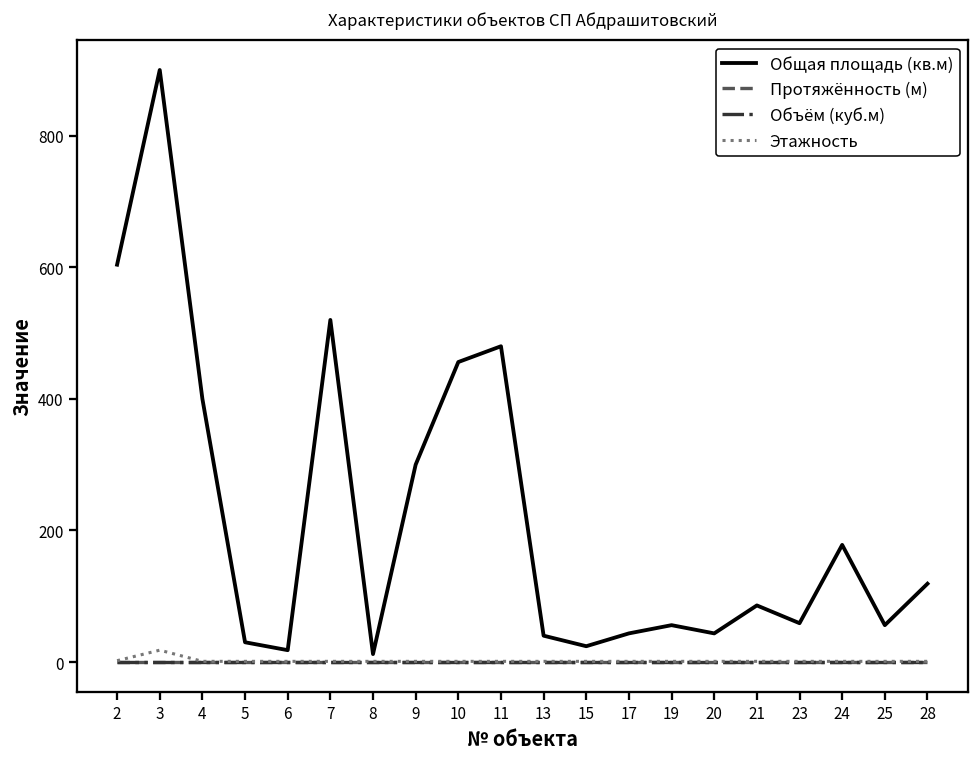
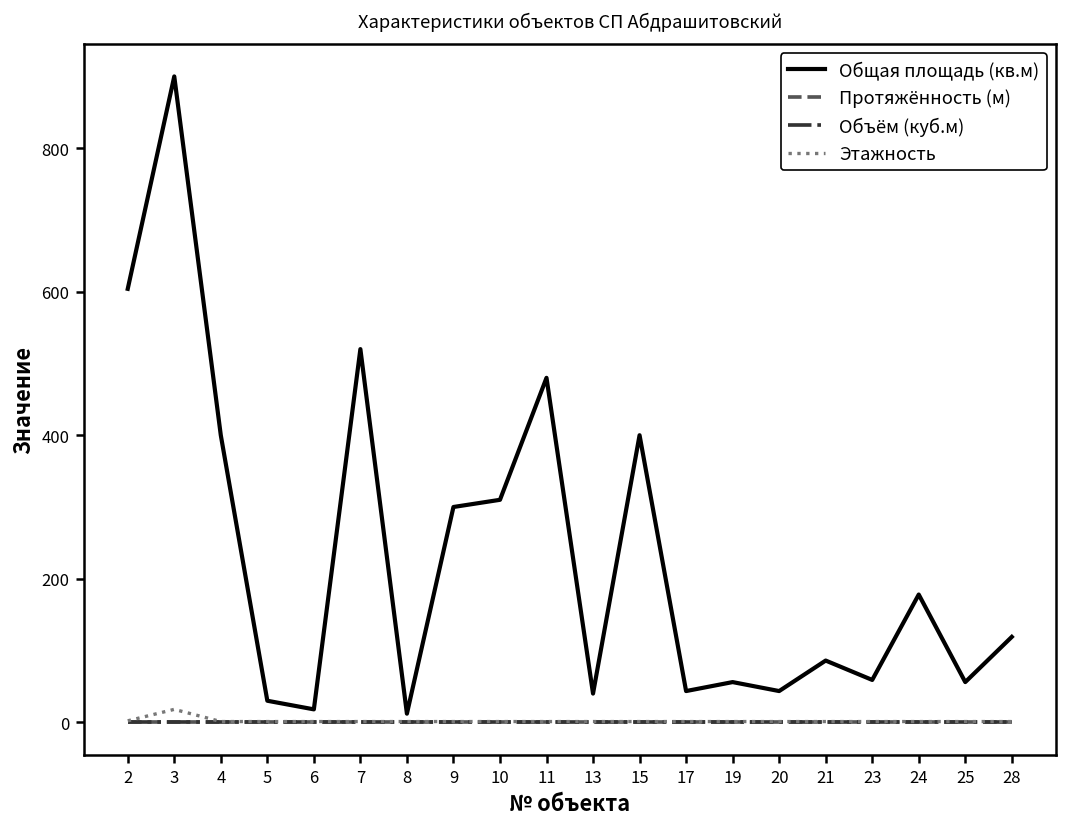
Общая площадь (кв.м), 10: 460 -> 310
Общая площадь (кв.м), 15: 20 -> 400
